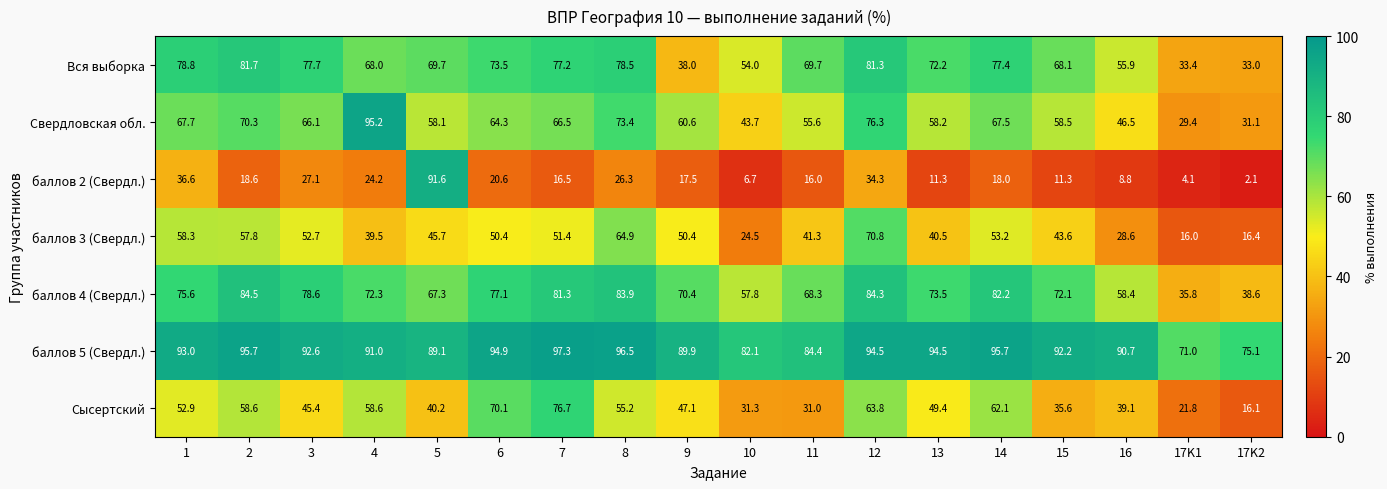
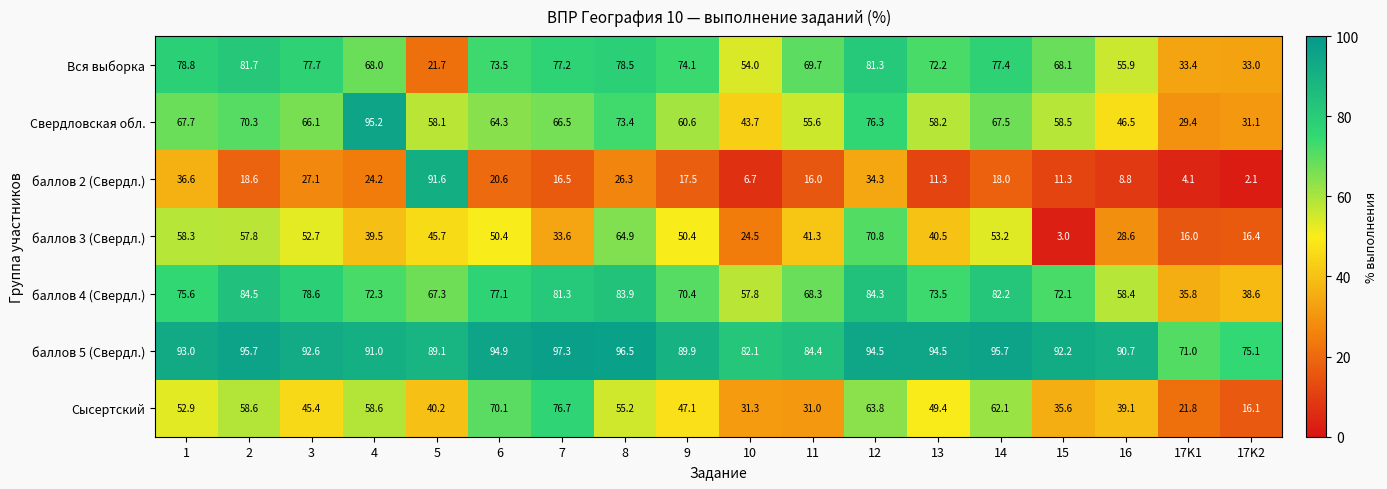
Вся выборка, 5: 69.7 -> 21.7
Вся выборка, 9: 38.0 -> 74.1
баллов 3 (Свердл.), 7: 51.4 -> 33.6
баллов 3 (Свердл.), 15: 43.6 -> 3.0
